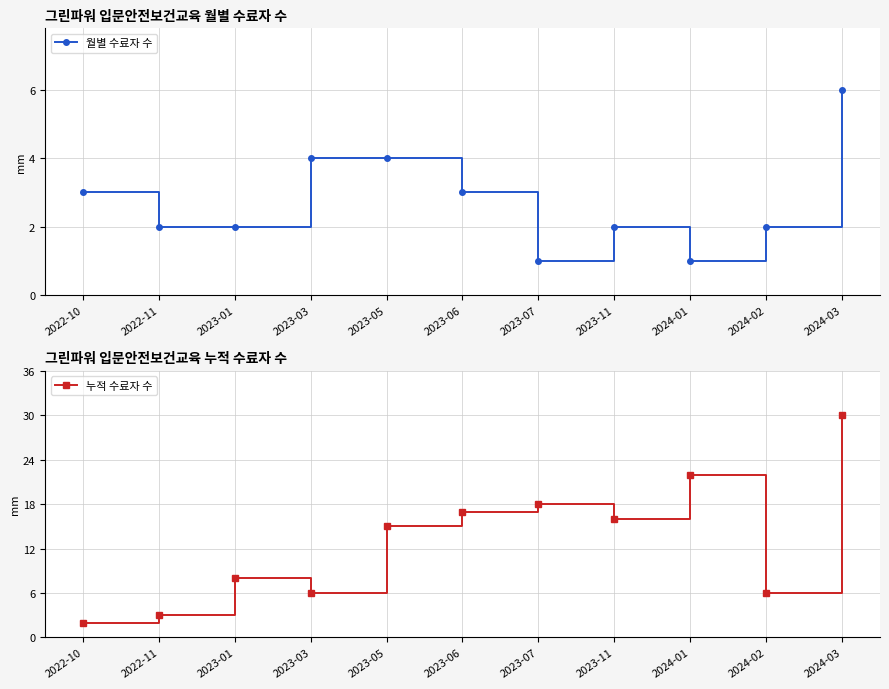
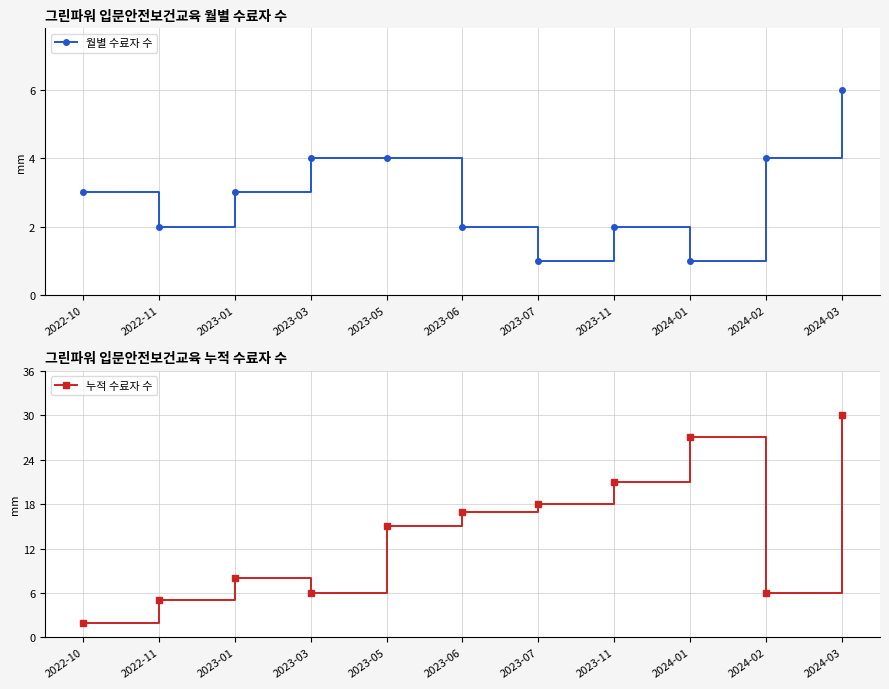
그린파워 입문안전보건교육 월별 수료자 수, 2023-01: 2 -> 3
그린파워 입문안전보건교육 월별 수료자 수, 2023-06: 3 -> 2
그린파워 입문안전보건교육 월별 수료자 수, 2024-02: 2 -> 4
그린파워 입문안전보건교육 누적 수료자 수, 2022-11: 3 -> 5
그린파워 입문안전보건교육 누적 수료자 수, 2023-11: 16 -> 21
그린파워 입문안전보건교육 누적 수료자 수, 2024-01: 22 -> 27
